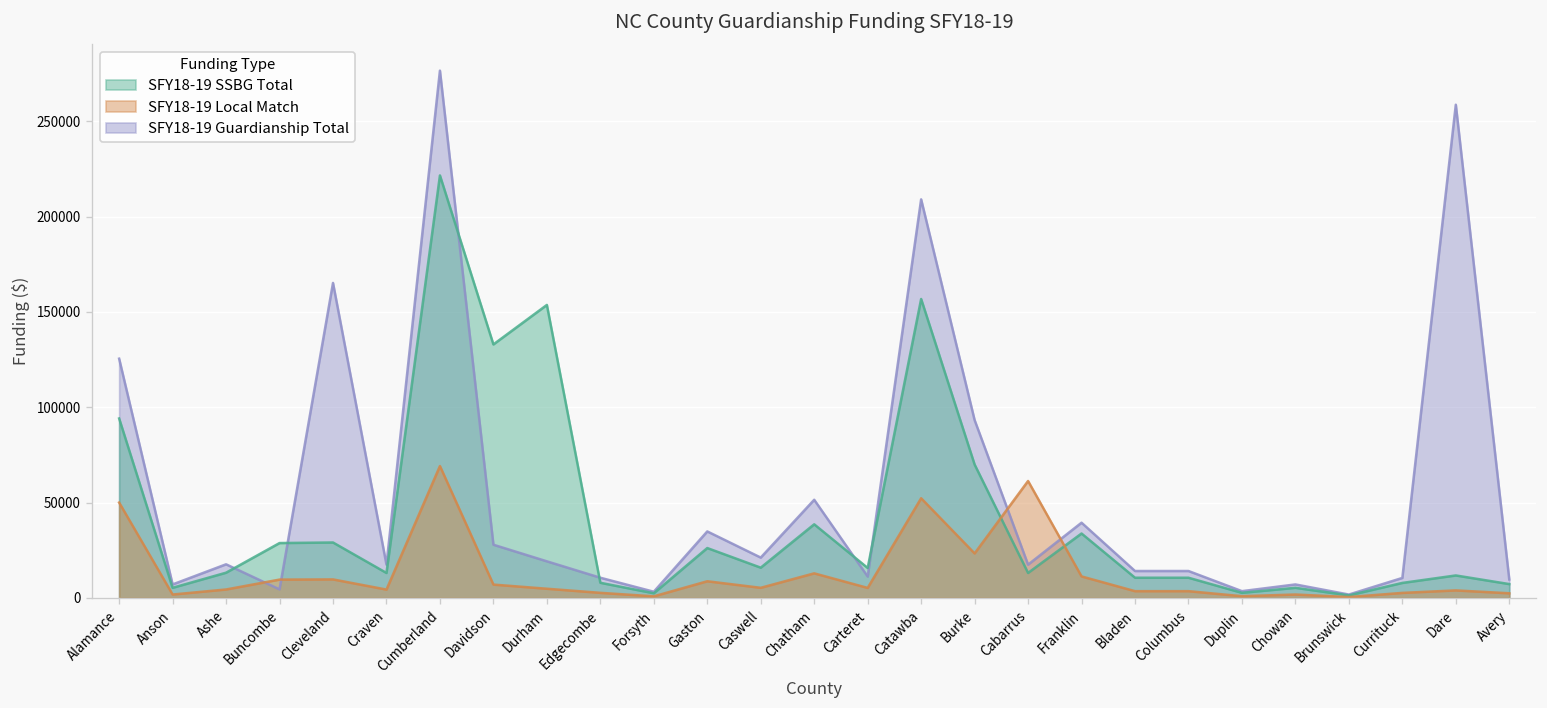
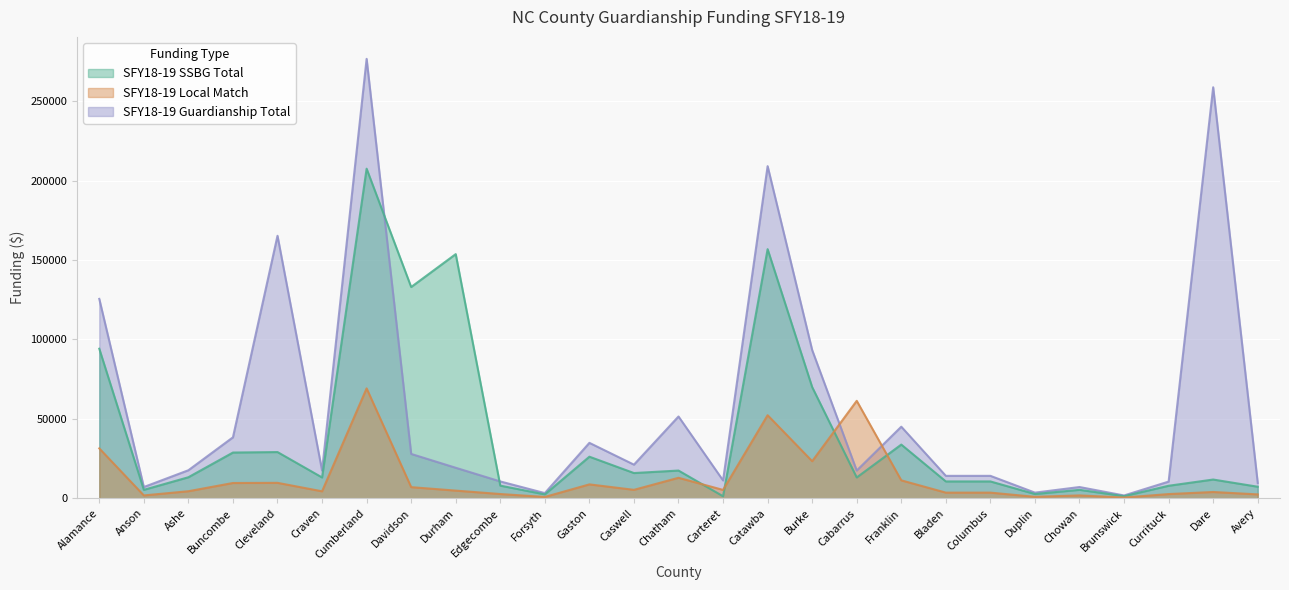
SFY18-19 Local Match, Alamance: 50000 -> 31000
SFY18-19 Guardianship Total, Buncombe: 4000 -> 38000
SFY18-19 SSBG Total, Cumberland: 222000 -> 207000
SFY18-19 SSBG Total, Chatham: 39000 -> 17000
SFY18-19 SSBG Total, Carteret: 16000 -> 1000
SFY18-19 Guardianship Total, Franklin: 39000 -> 45000
